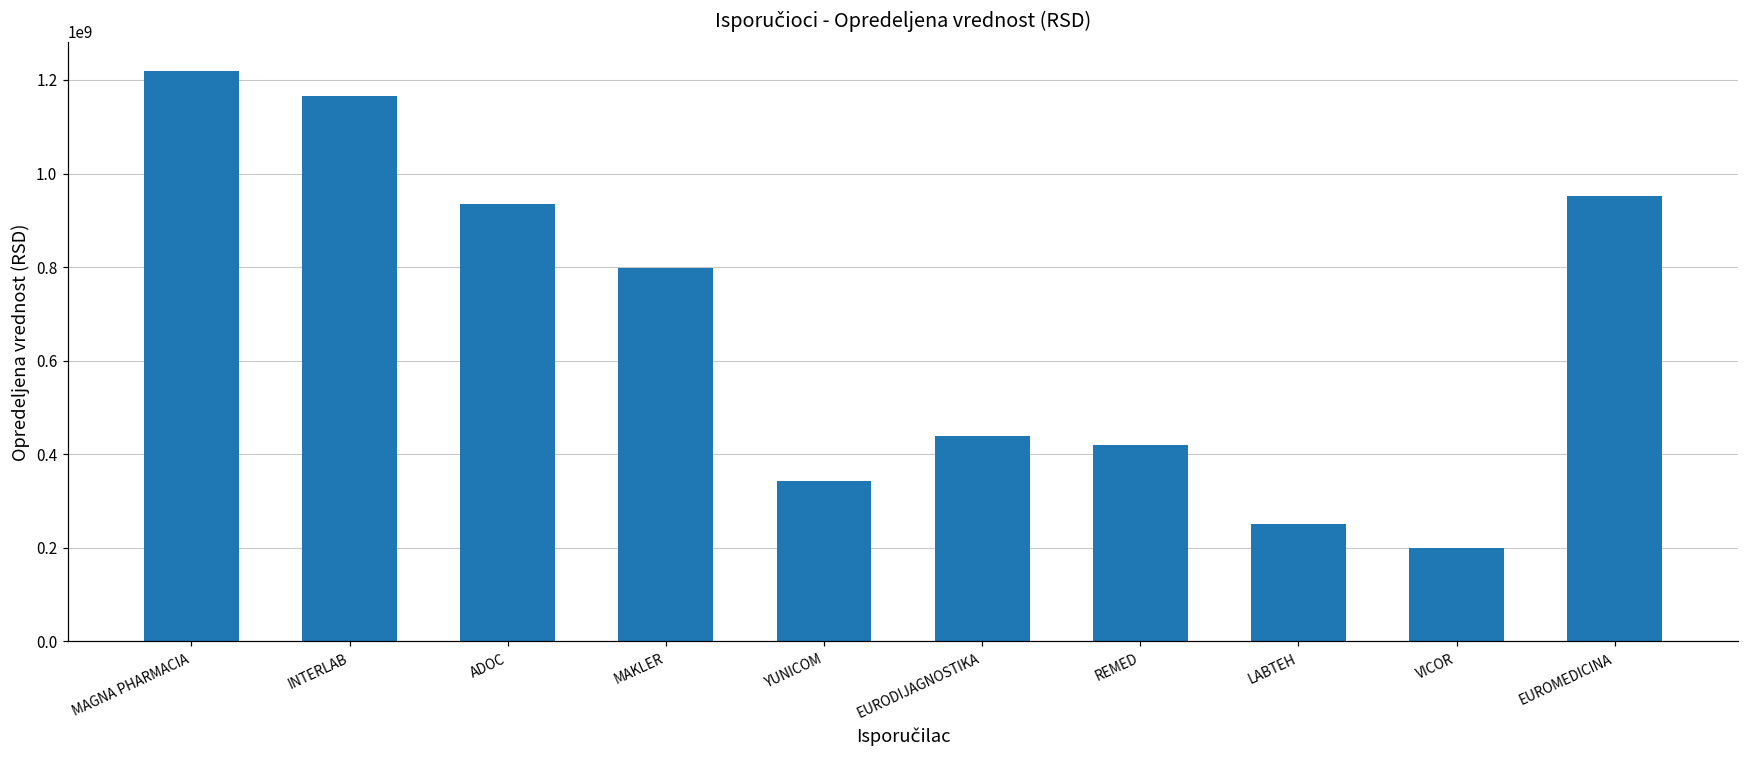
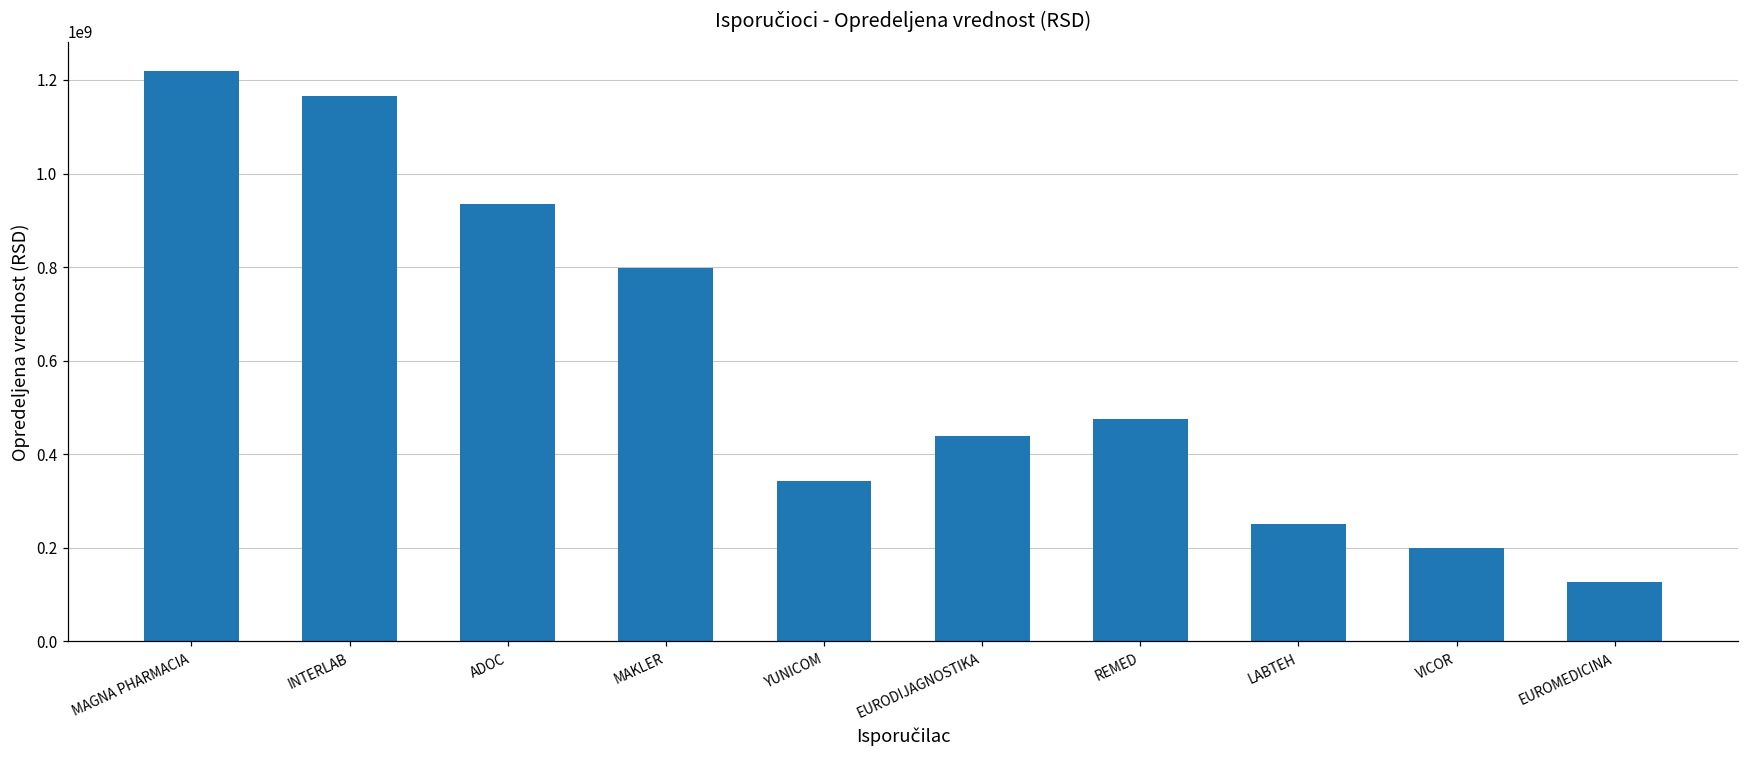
REMED: 420000000 -> 470000000
EUROMEDICINA: 950000000 -> 130000000
